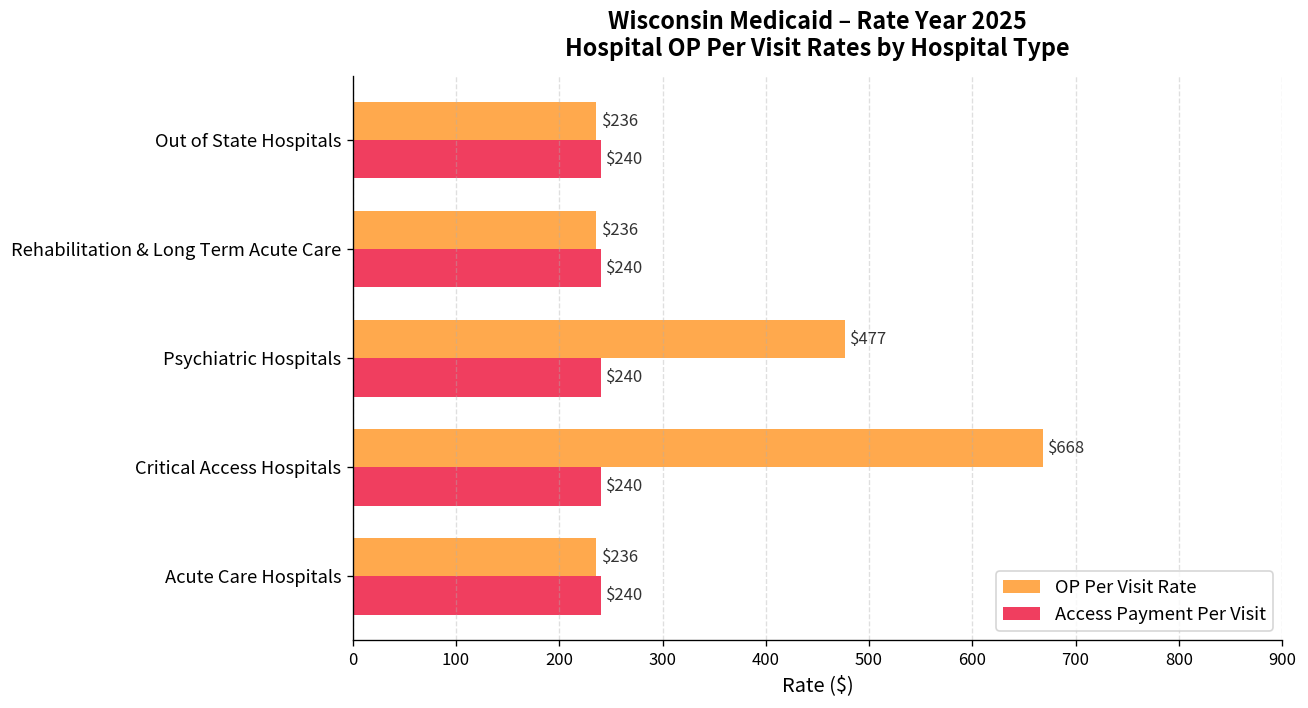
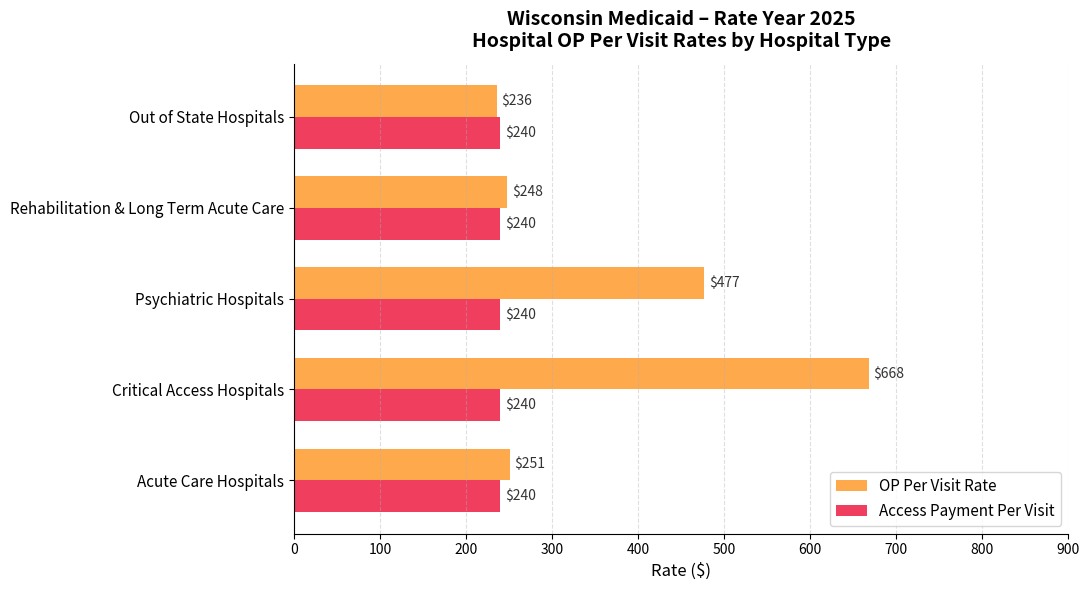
OP Per Visit Rate, Rehabilitation & Long Term Acute Care: $236 -> $248
OP Per Visit Rate, Acute Care Hospitals: $236 -> $251
